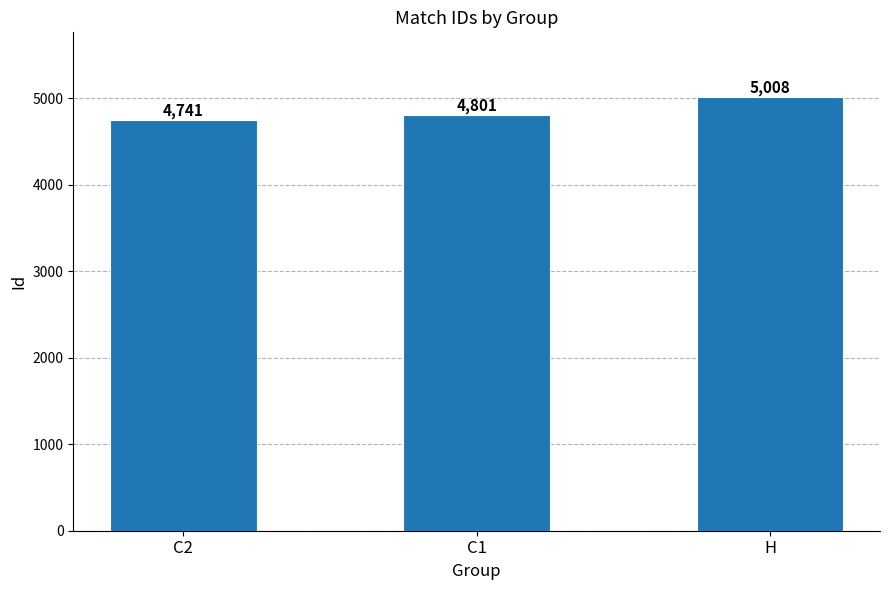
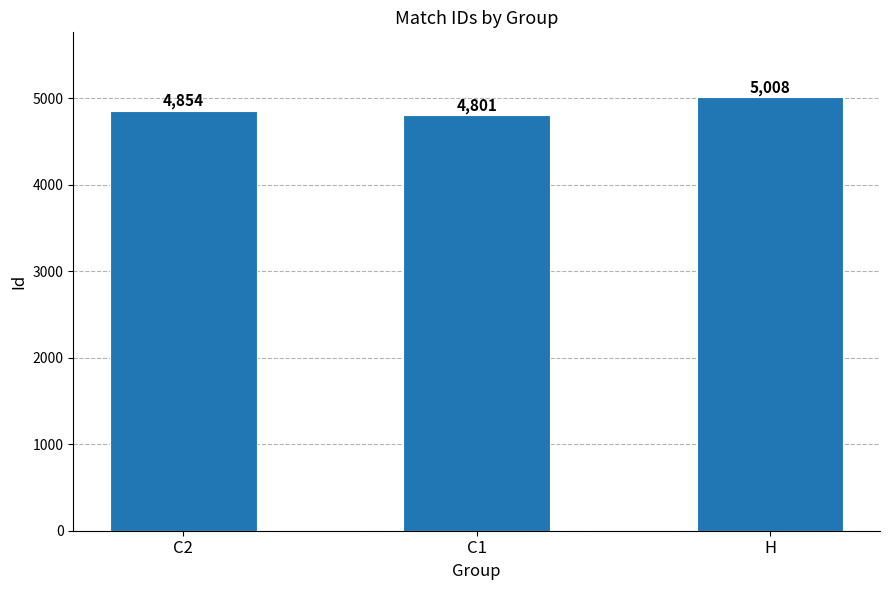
C2: 4,741 -> 4,854
